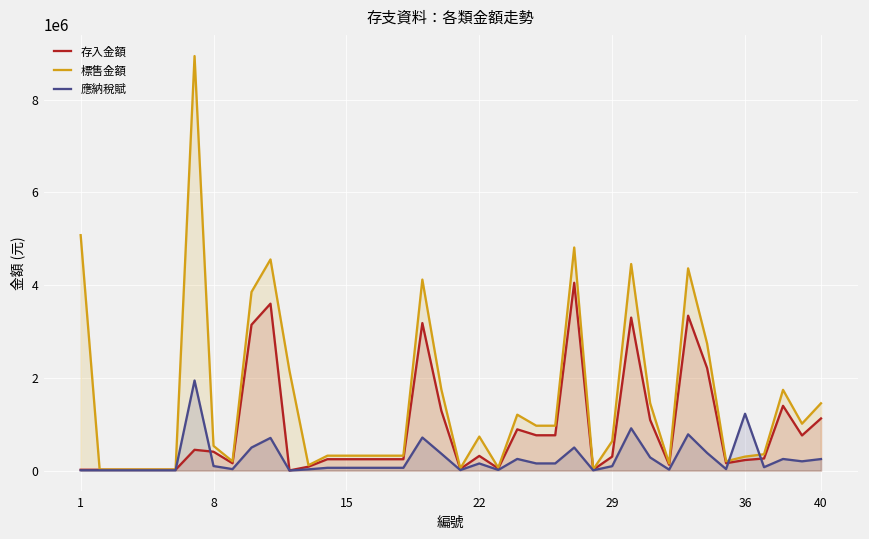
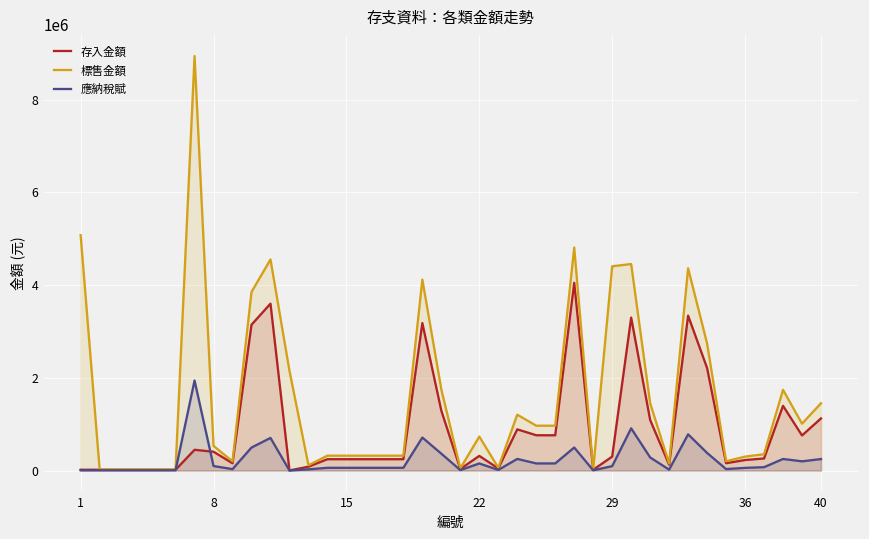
標售金額, 29: 600000 -> 4400000
應納稅賦, 36: 1200000 -> 100000
